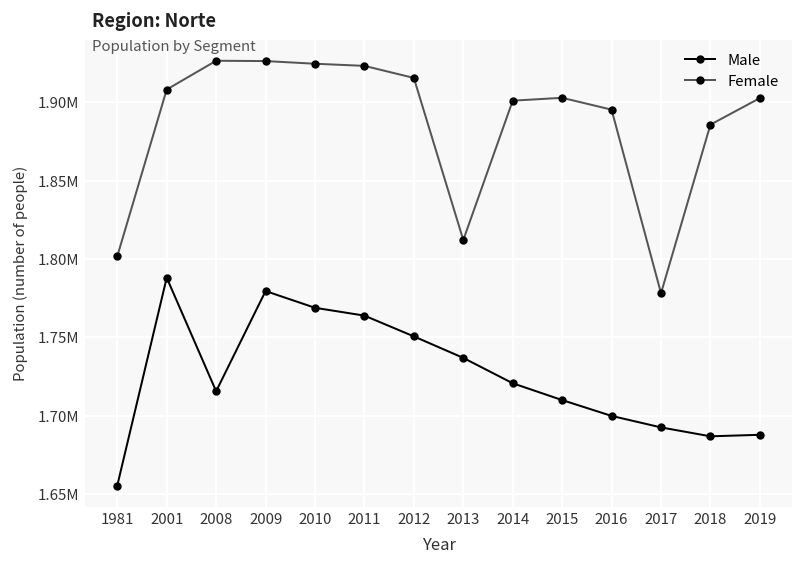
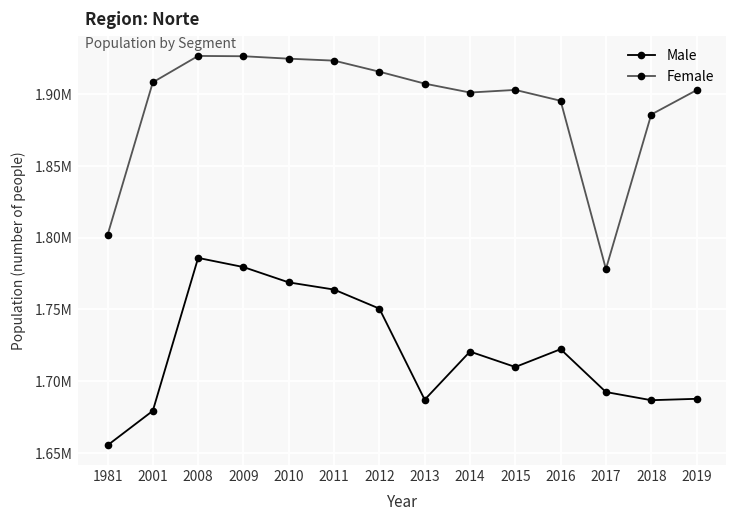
Male, 2001: 1788000 -> 1679000
Male, 2008: 1716000 -> 1786000
Male, 2013: 1737000 -> 1687000
Female, 2013: 1812000 -> 1907000
Male, 2016: 1700000 -> 1722000
